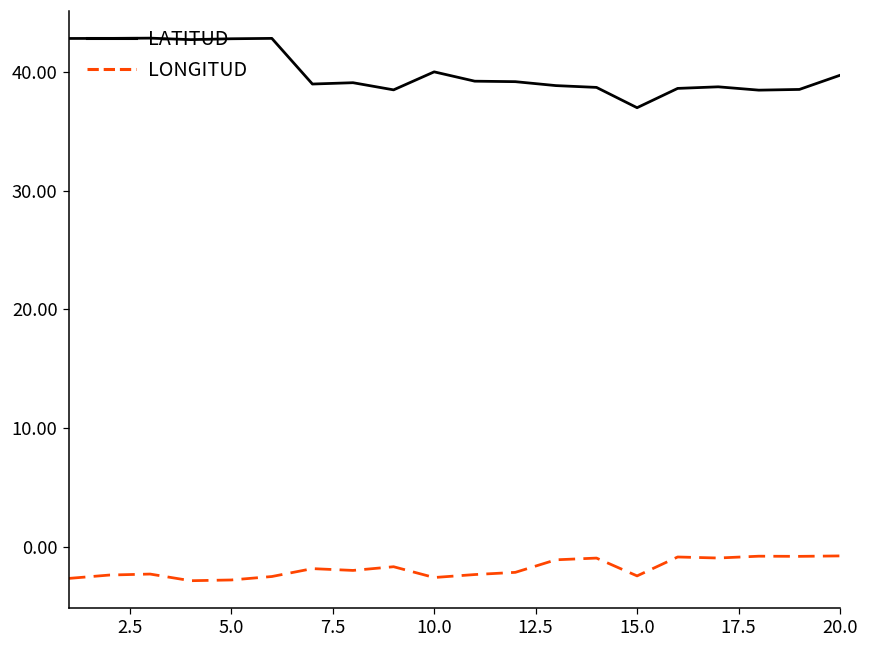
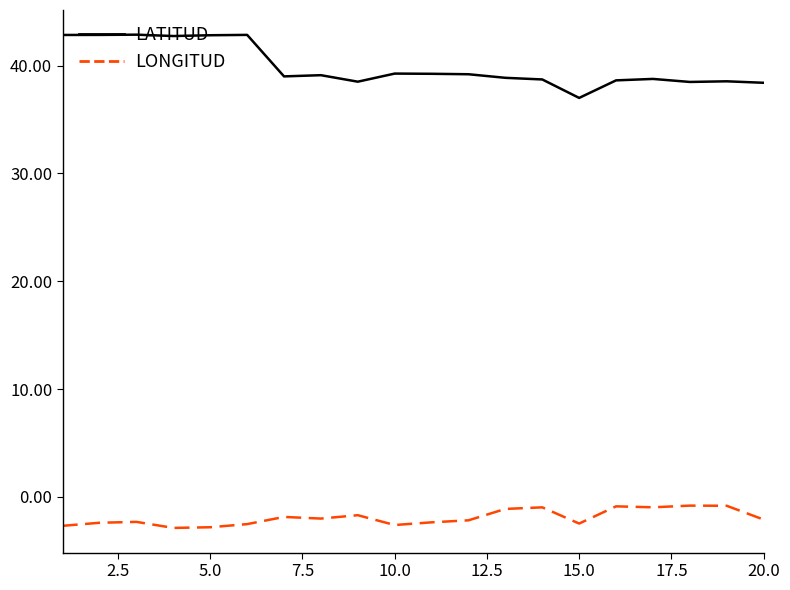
LATITUD, 10.0: 40.0 -> 39.3
LATITUD, 20.0: 39.7 -> 38.4
LONGITUD, 20.0: -0.8 -> -2.1
